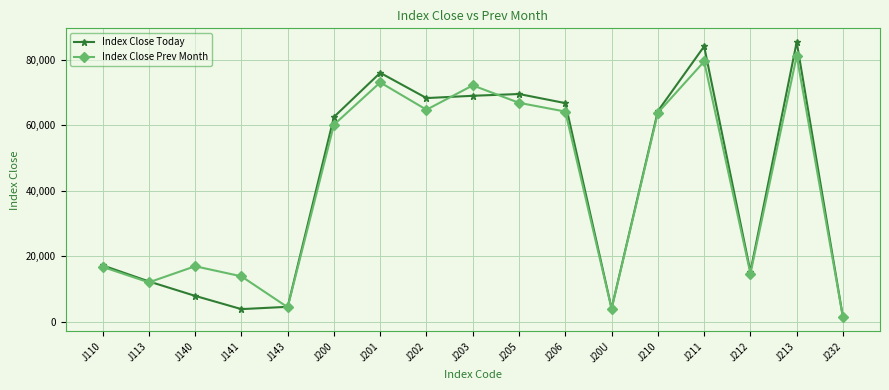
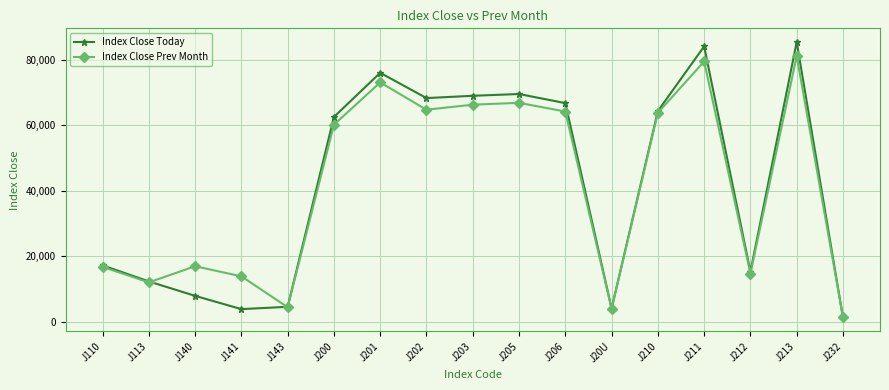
Index Close Prev Month, J203: 72,000 -> 66,000
